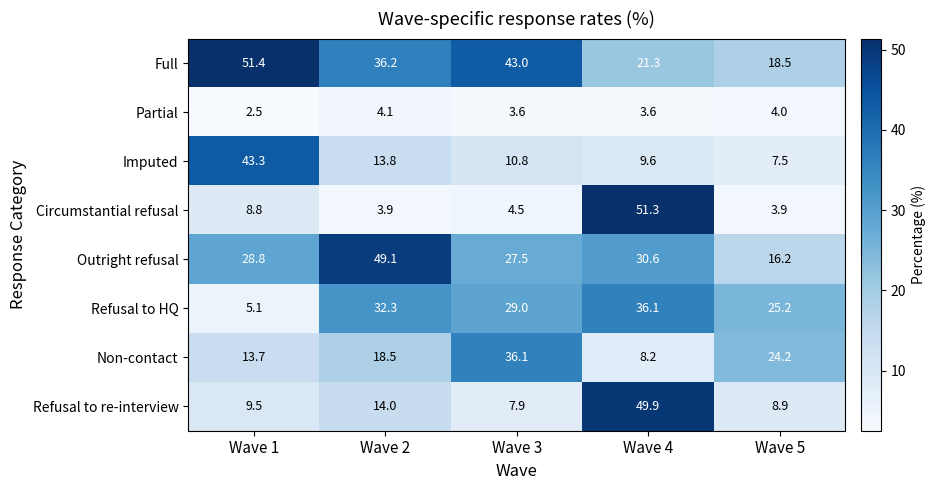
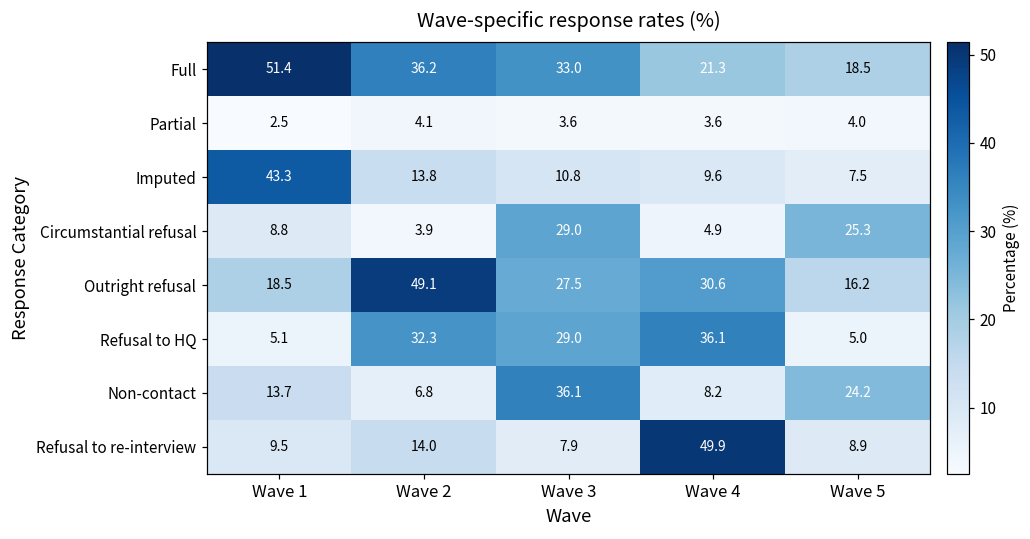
Full, Wave 3: 43.0 -> 33.0
Circumstantial refusal, Wave 3: 4.5 -> 29.0
Circumstantial refusal, Wave 4: 51.3 -> 4.9
Circumstantial refusal, Wave 5: 3.9 -> 25.3
Outright refusal, Wave 1: 28.8 -> 18.5
Refusal to HQ, Wave 5: 25.2 -> 5.0
Non-contact, Wave 2: 18.5 -> 6.8
